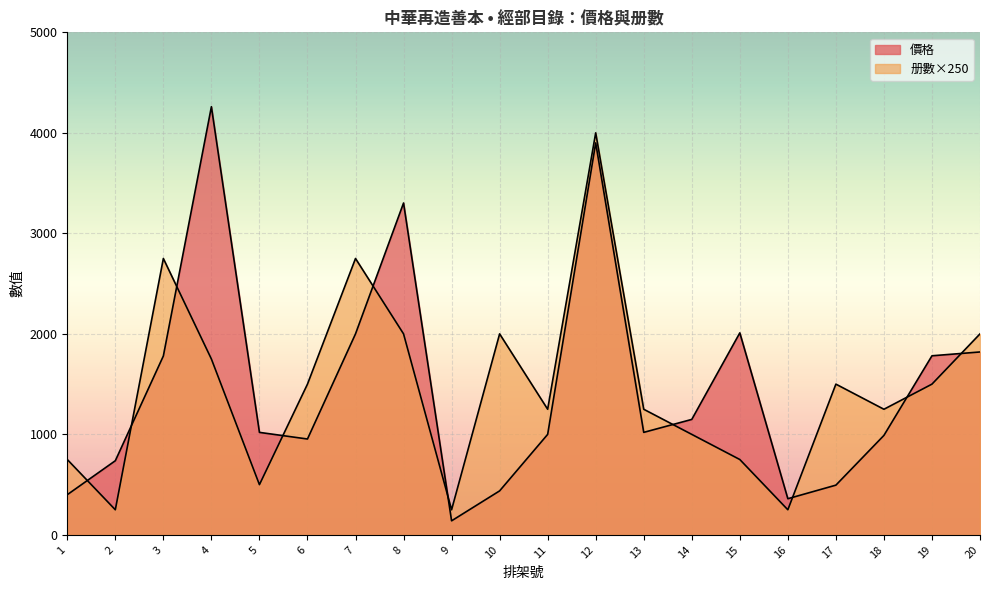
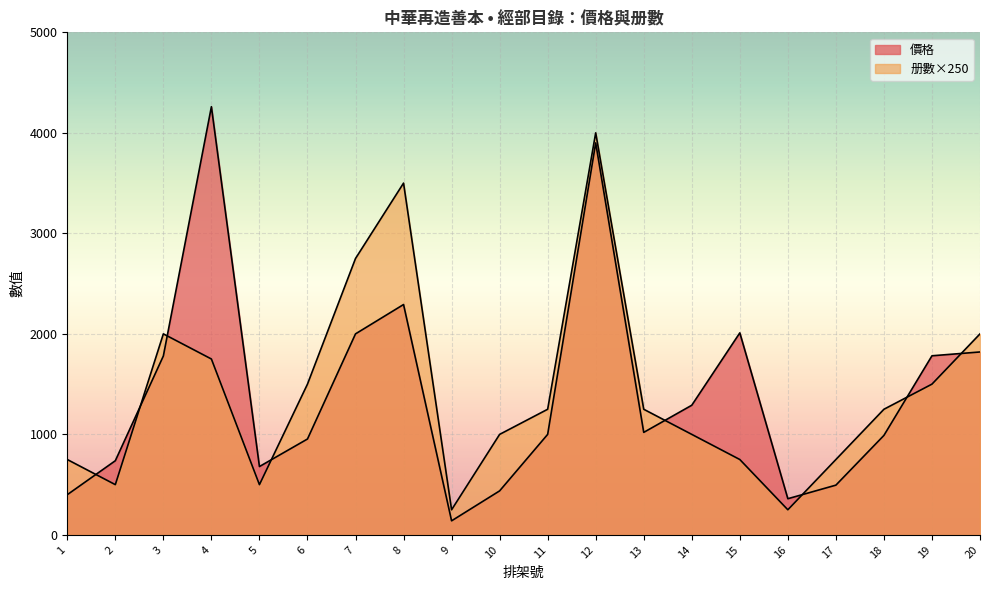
册數×250, 2: 250 -> 500
册數×250, 3: 2750 -> 2000
價格, 5: 1020 -> 680
價格, 8: 3300 -> 2290
册數×250, 8: 2000 -> 3500
册數×250, 10: 2000 -> 1000
價格, 14: 1150 -> 1290
册數×250, 17: 1500 -> 750
